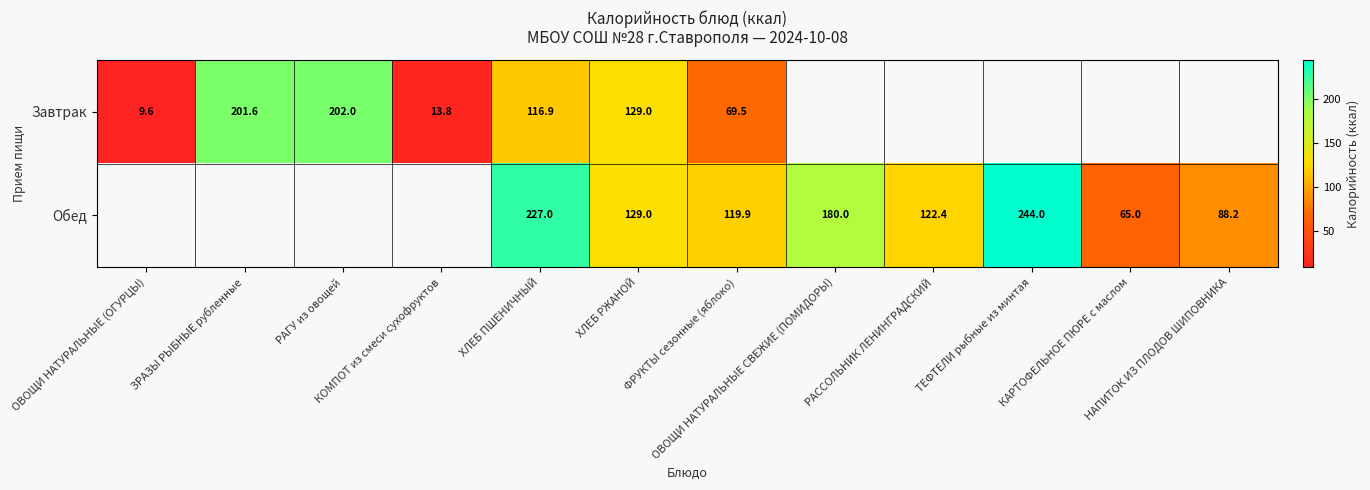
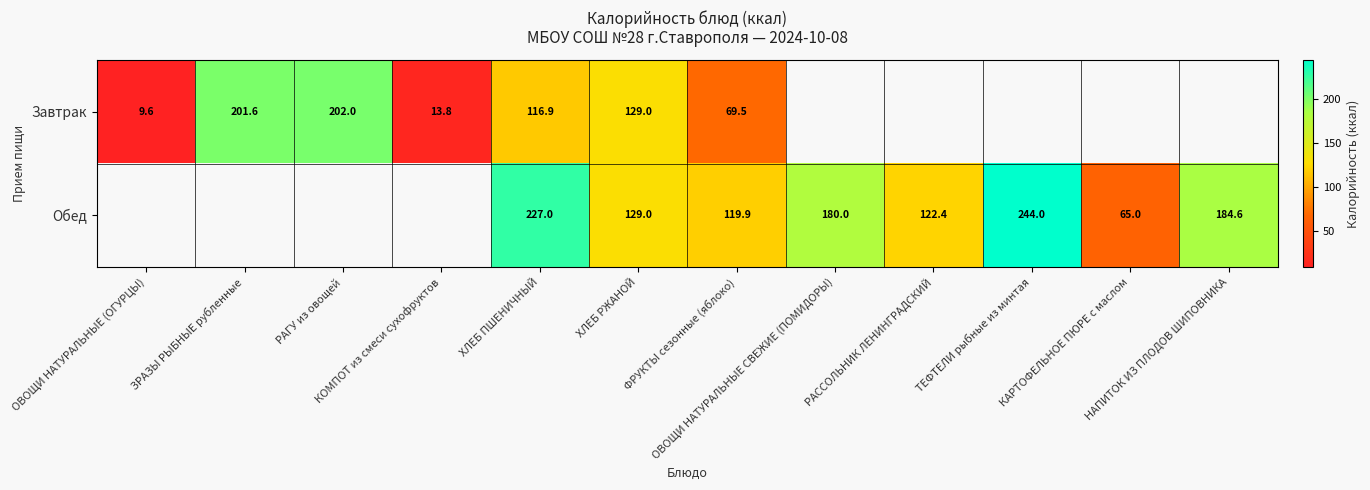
Обед, НАПИТОК ИЗ ПЛОДОВ ШИПОВНИКА: 88.2 -> 184.6
